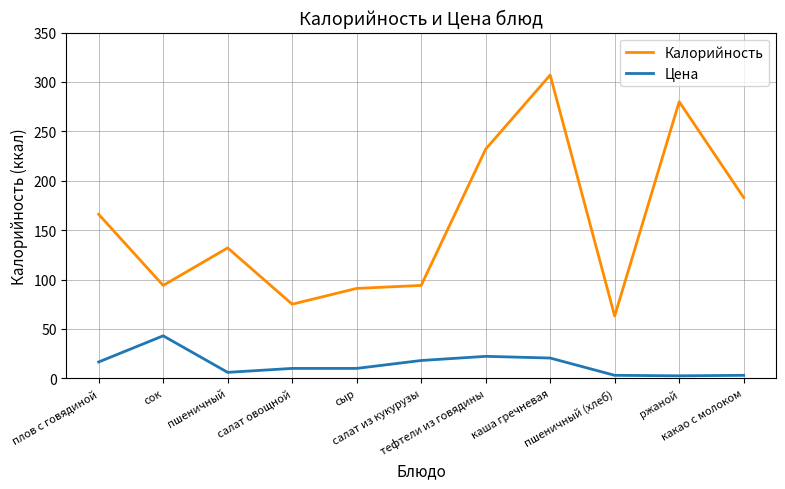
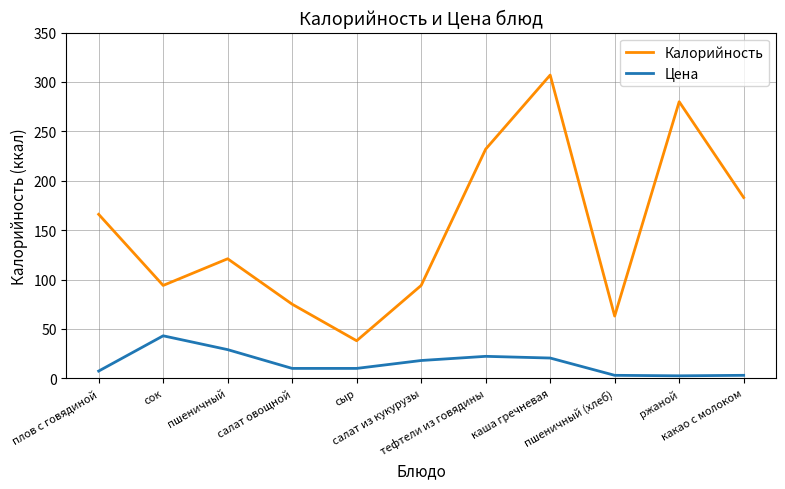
Цена, плов с говядиной: 20 -> 10
Калорийность, пшеничный: 130 -> 120
Цена, пшеничный: 10 -> 30
Калорийность, сыр: 90 -> 40
